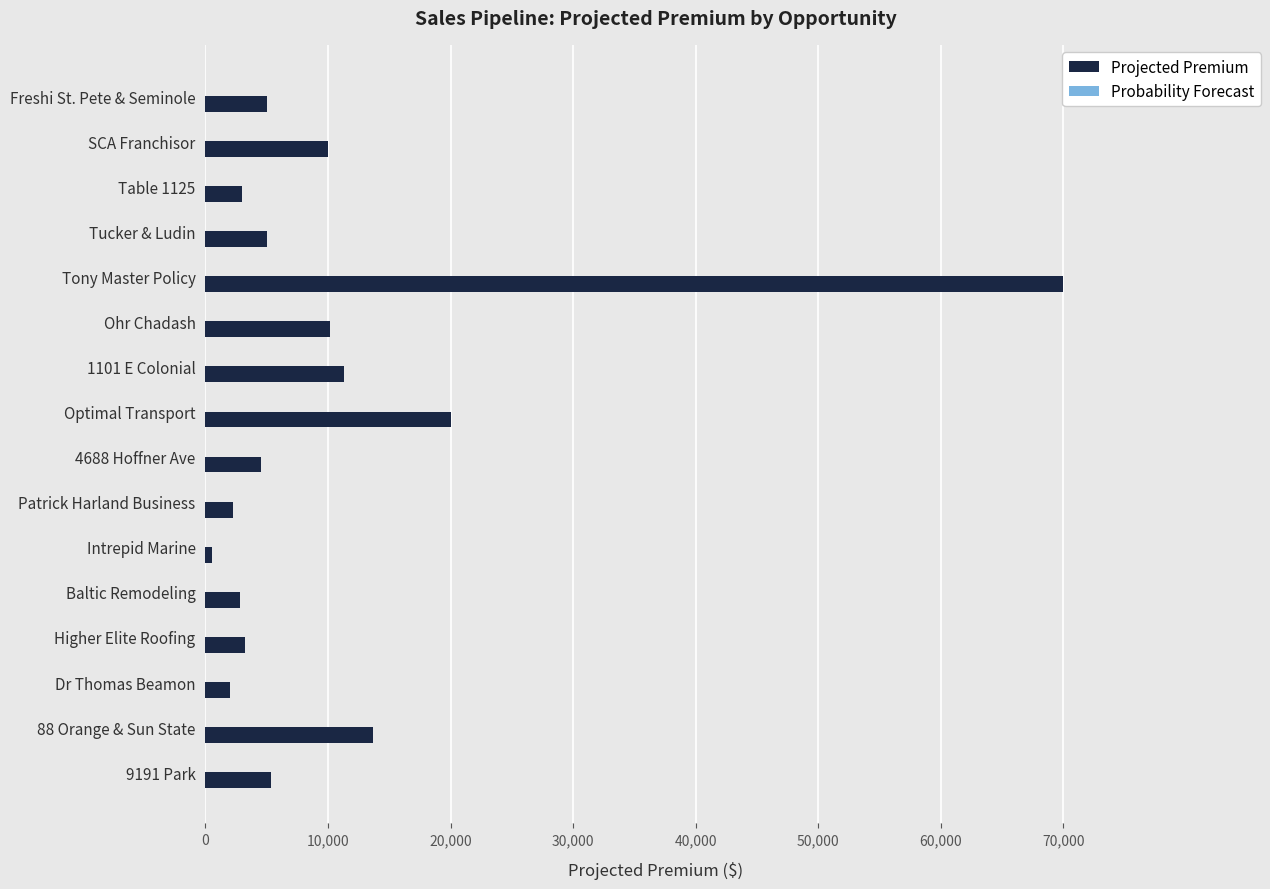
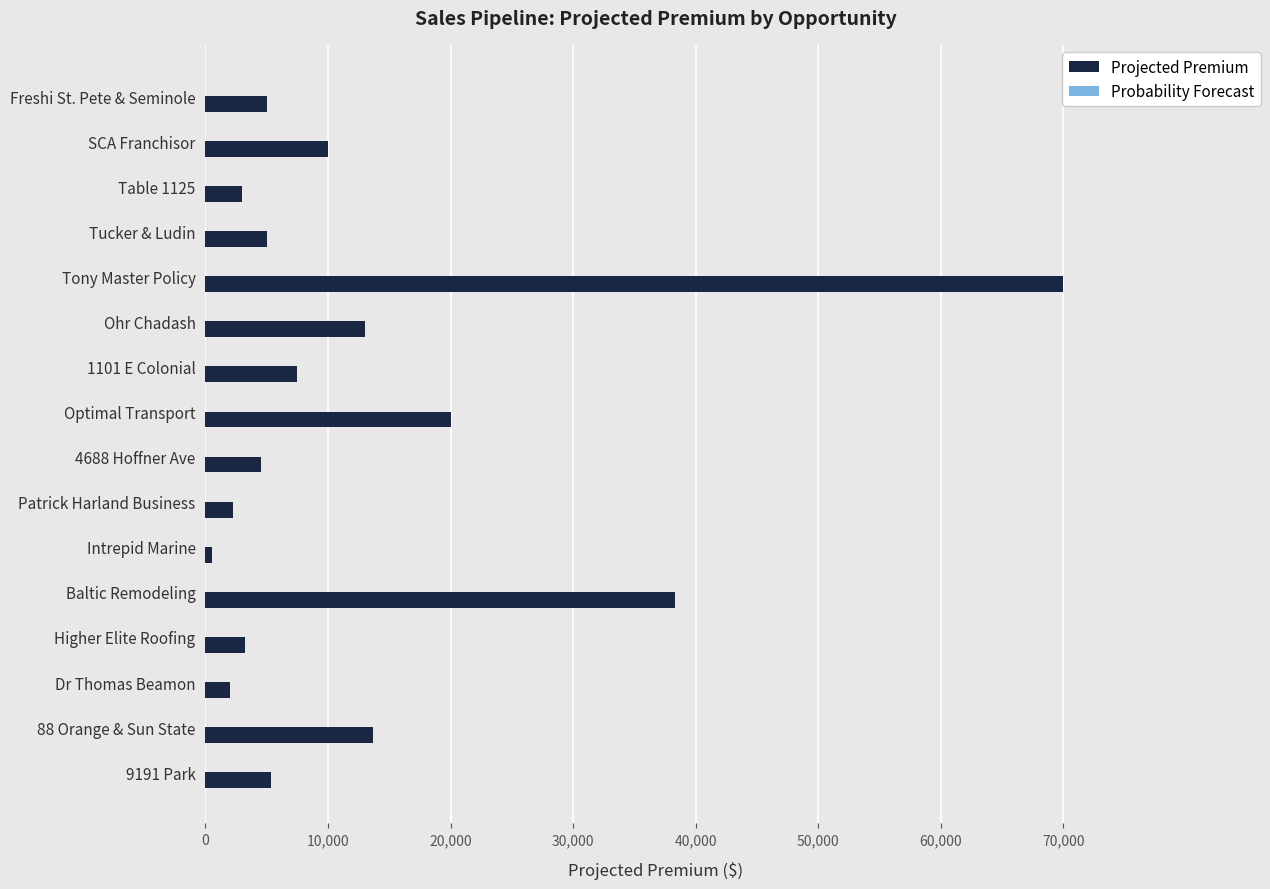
Projected Premium, Ohr Chadash: 10,100 -> 13,000
Projected Premium, 1101 E Colonial: 11,300 -> 7,500
Projected Premium, Baltic Remodeling: 2,800 -> 38,300
